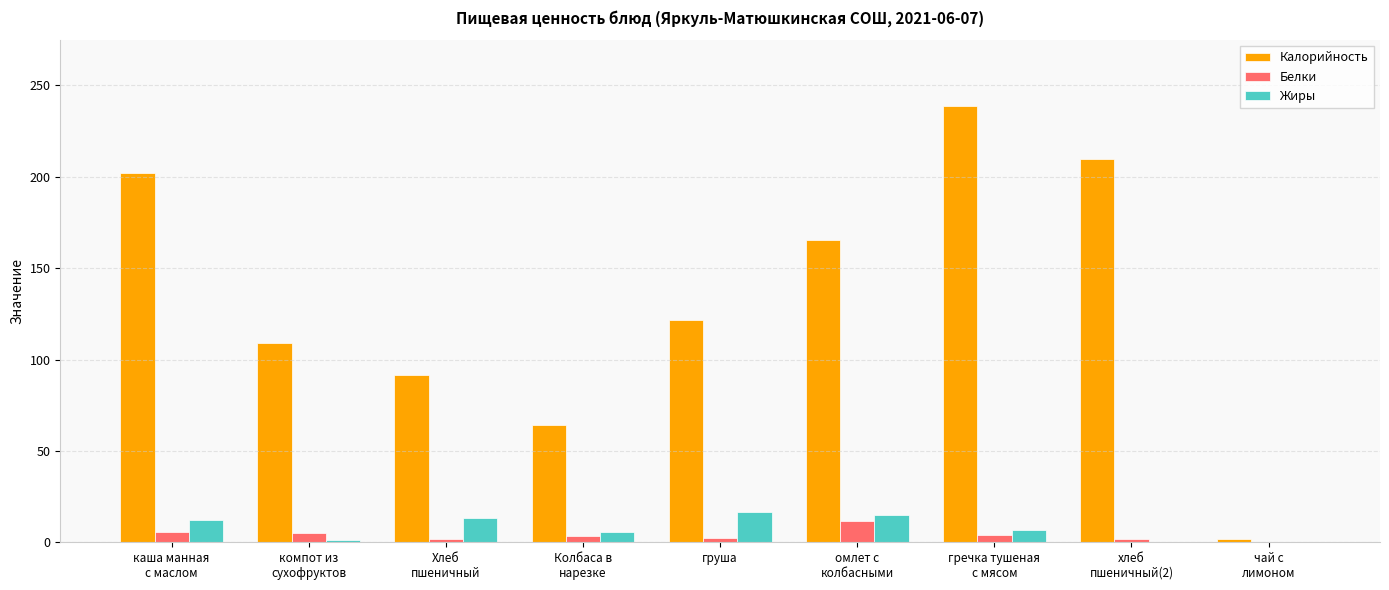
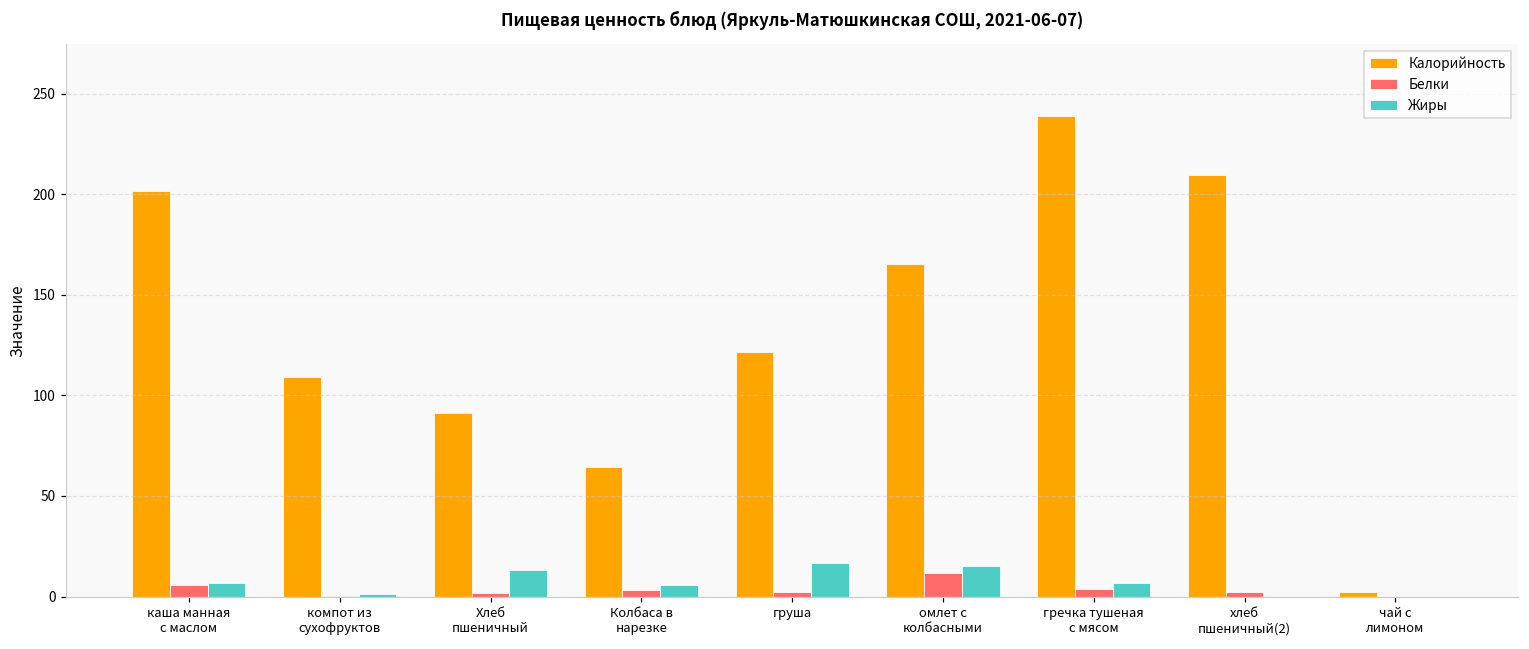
Жиры, каша манная с маслом: 12 -> 7
Белки, компот из сухофруктов: 5 -> 0
